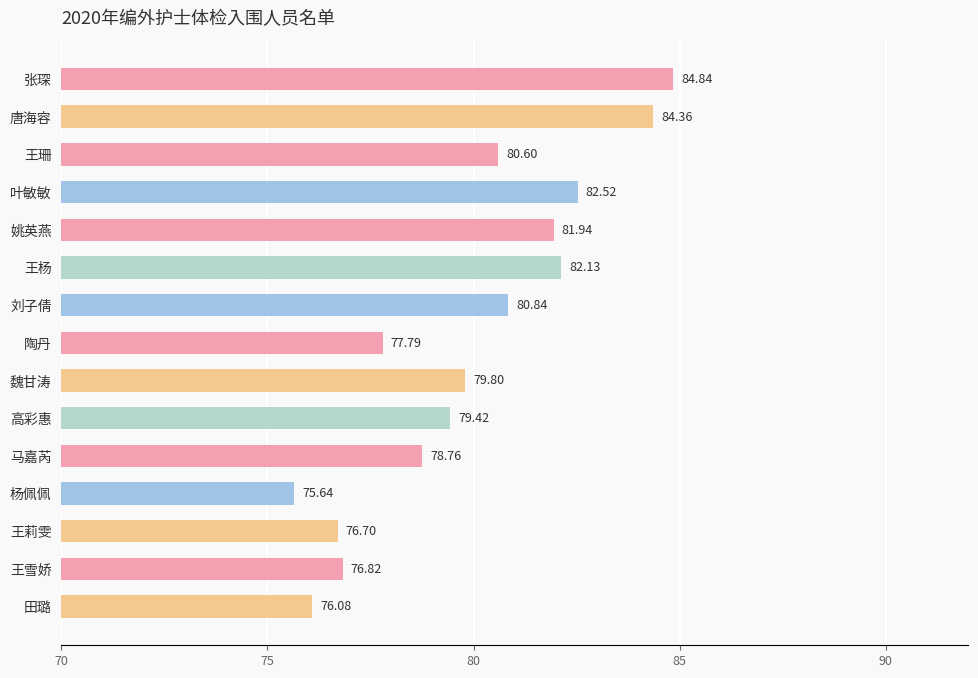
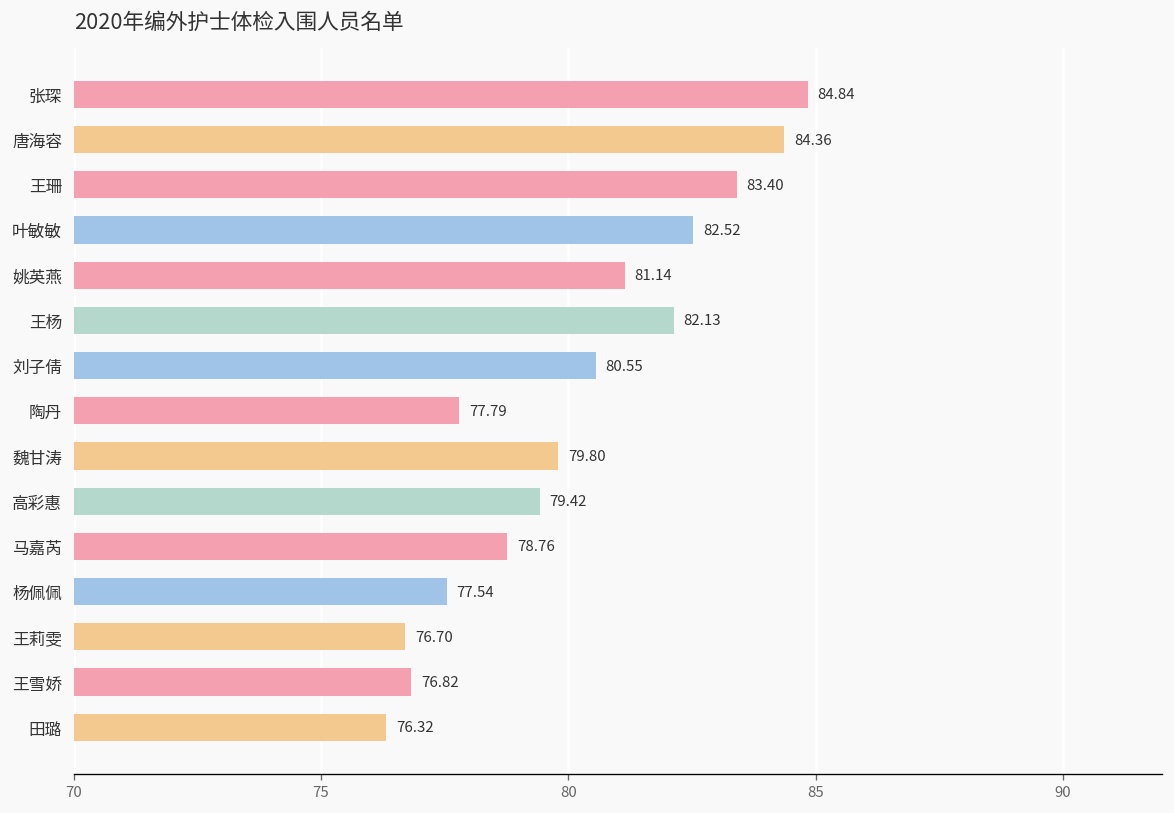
王珊: 80.60 -> 83.40
姚英燕: 81.94 -> 81.14
刘子倩: 80.84 -> 80.55
杨佩佩: 75.64 -> 77.54
田璐: 76.08 -> 76.32
